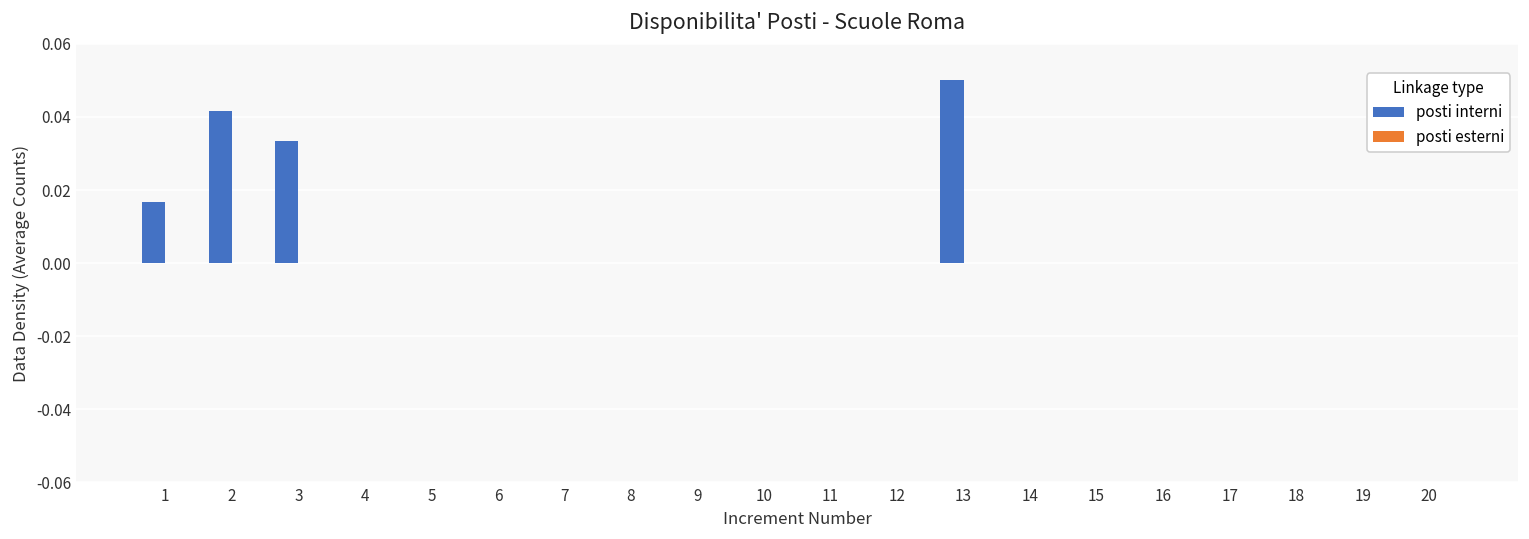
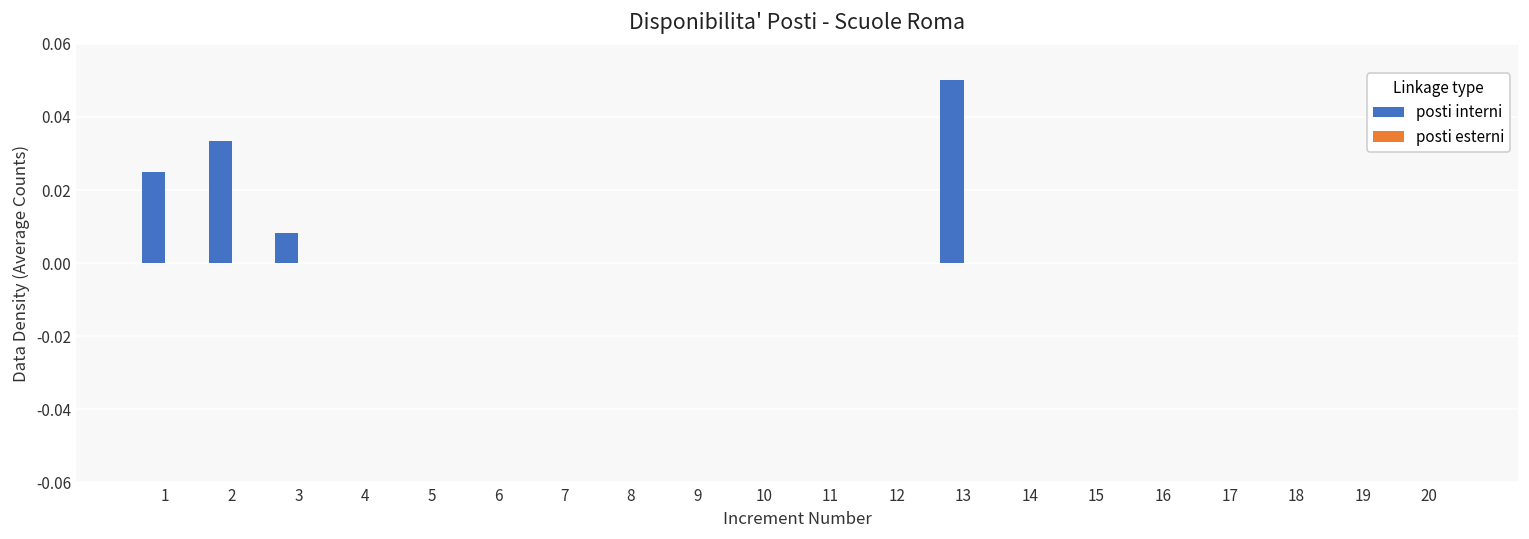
posti interni, 1: 0.017 -> 0.025
posti interni, 2: 0.042 -> 0.033
posti interni, 3: 0.033 -> 0.008
